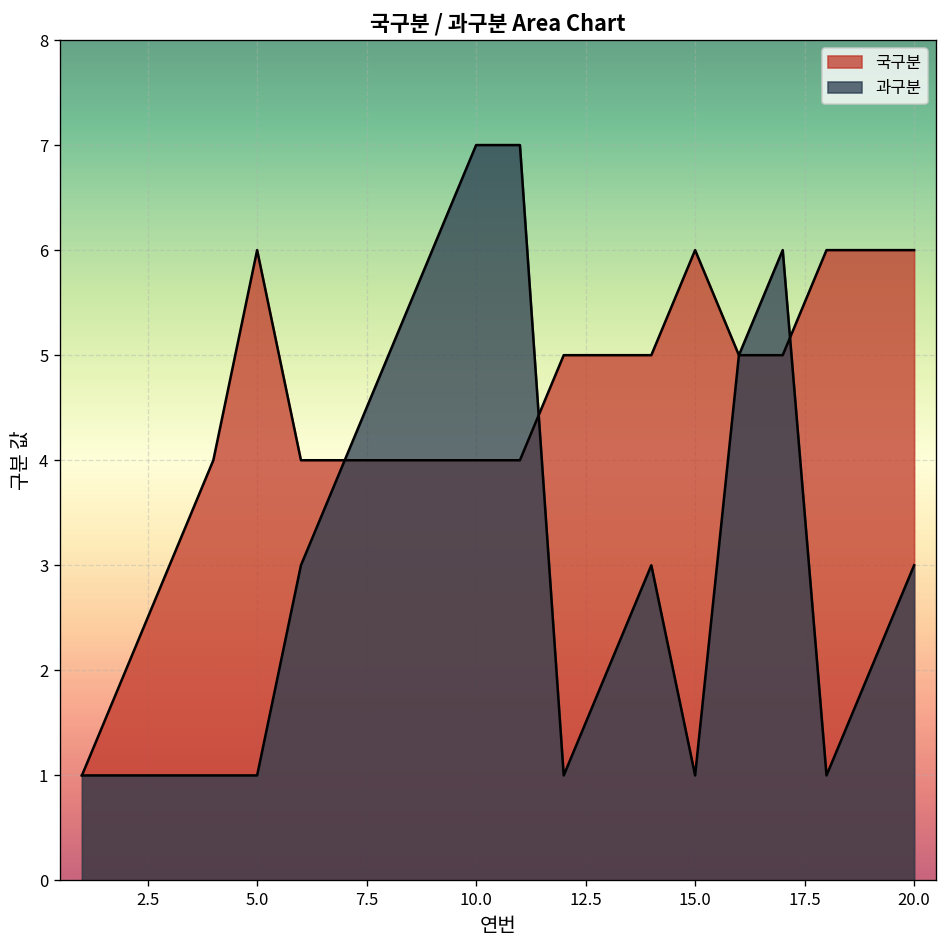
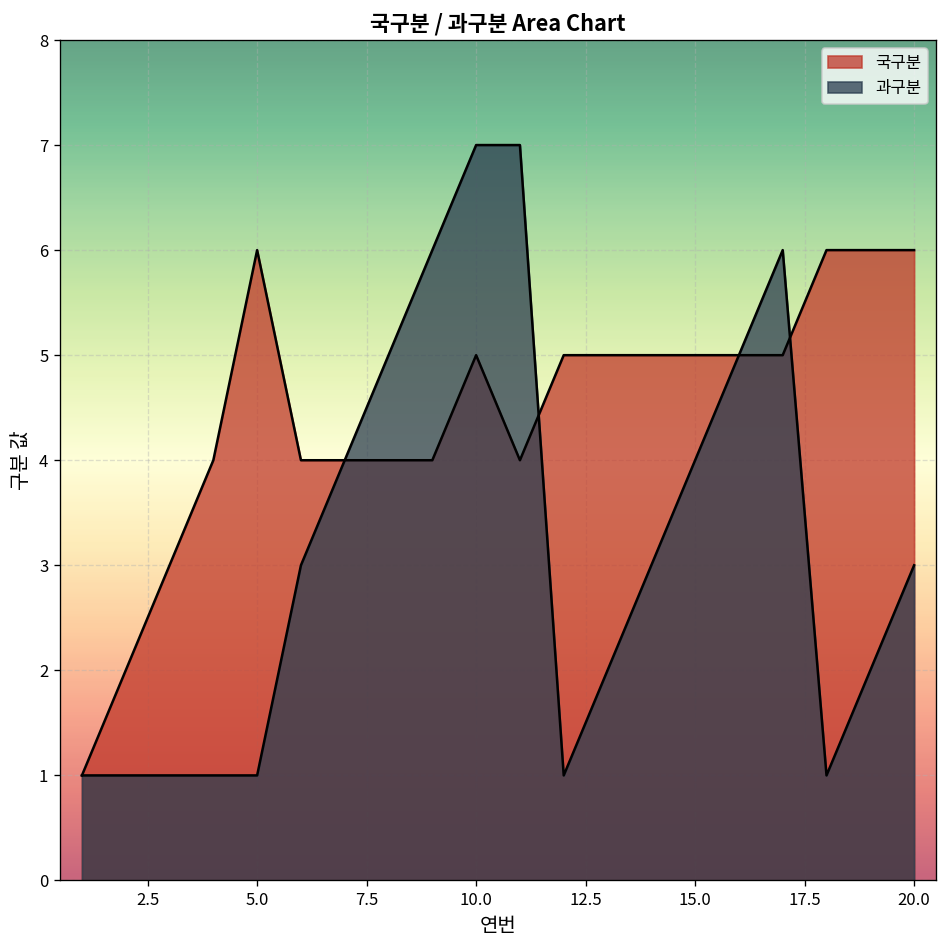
국구분, 10.0: 4 -> 5
국구분, 15.0: 6 -> 5
과구분, 15.0: 1 -> 4
